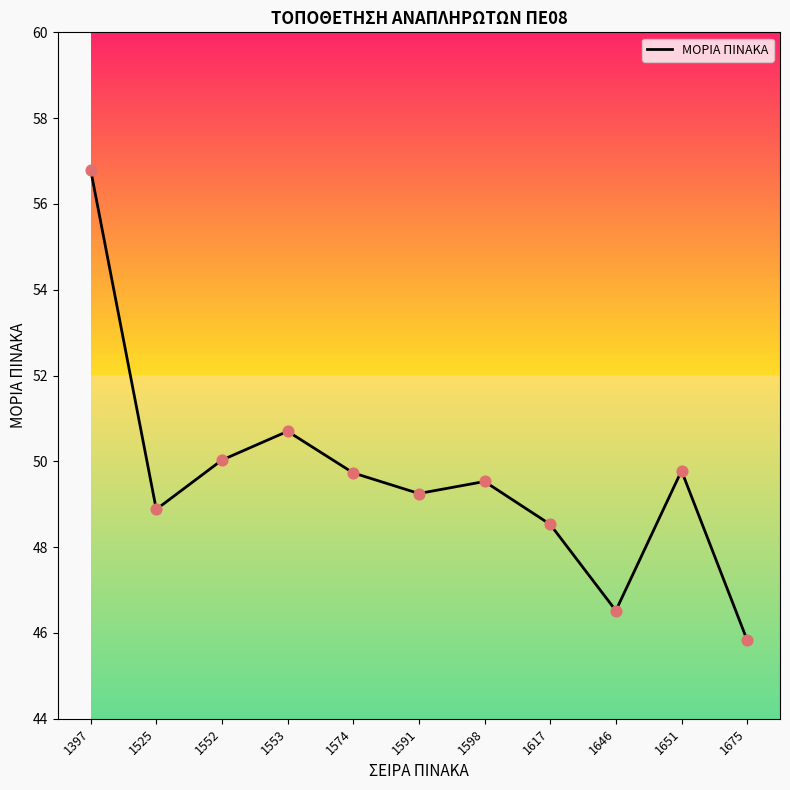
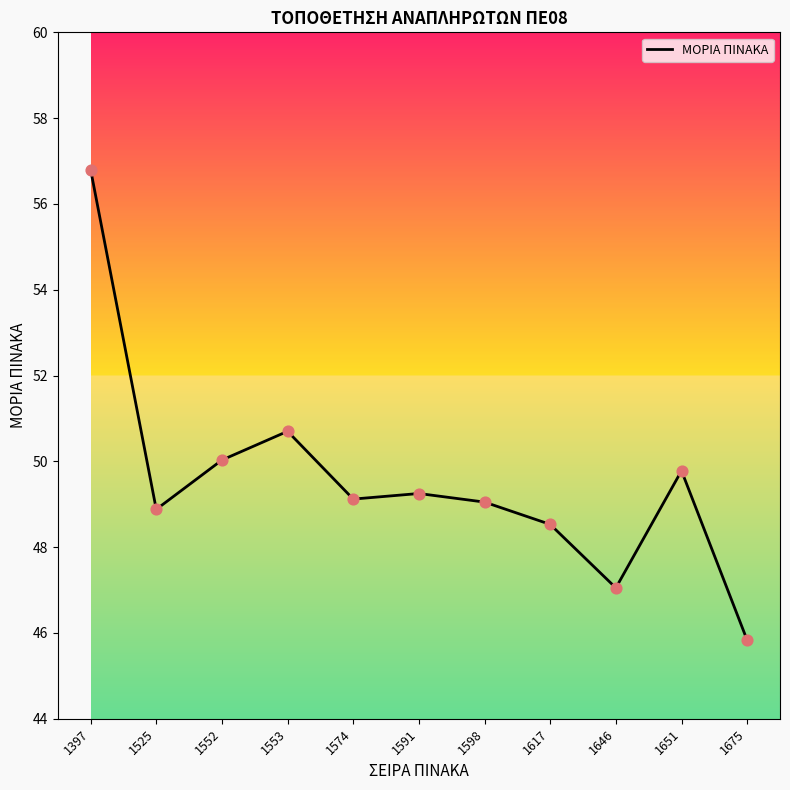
1574: 49.7 -> 49.1
1598: 49.5 -> 49.1
1646: 46.5 -> 47.1
